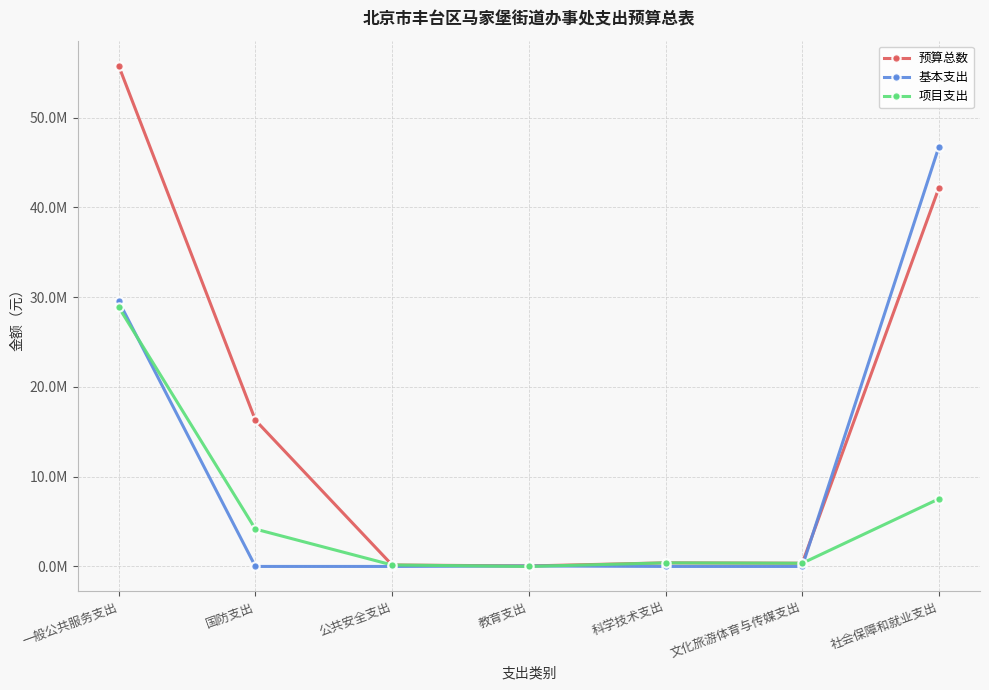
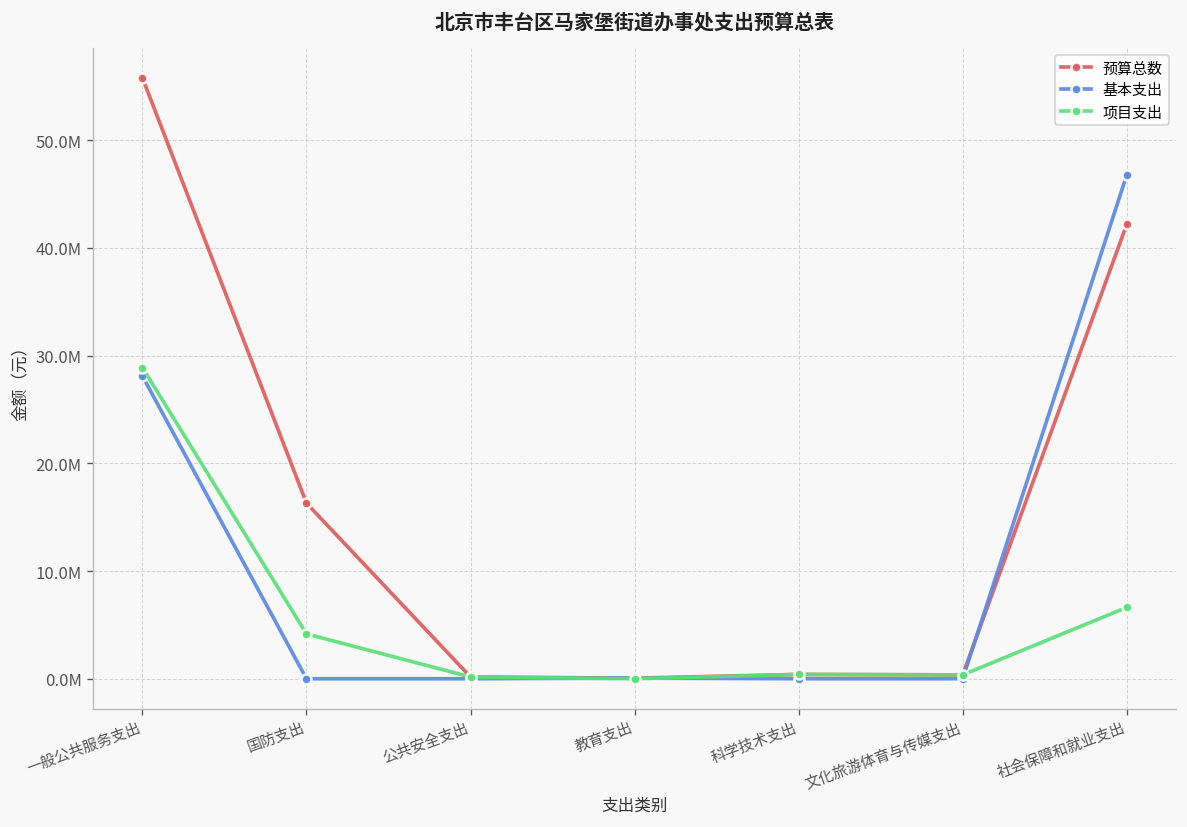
基本支出, 一般公共服务支出: 30000000 -> 28000000
项目支出, 社会保障和就业支出: 8000000 -> 7000000
